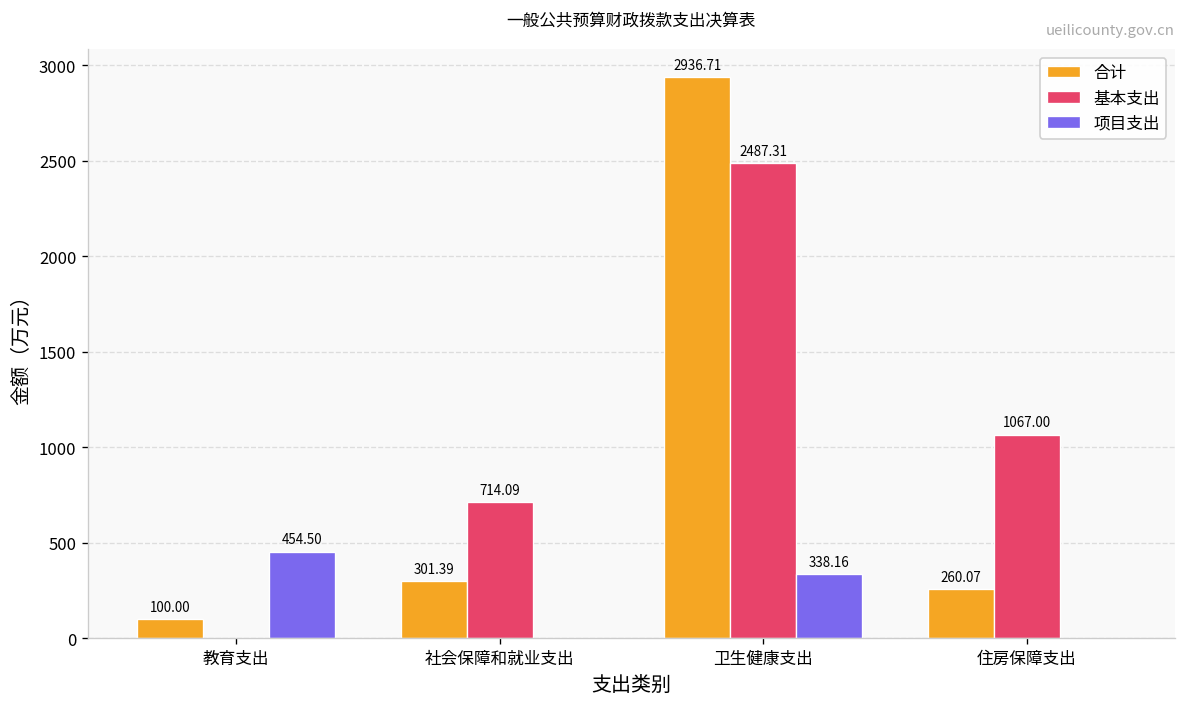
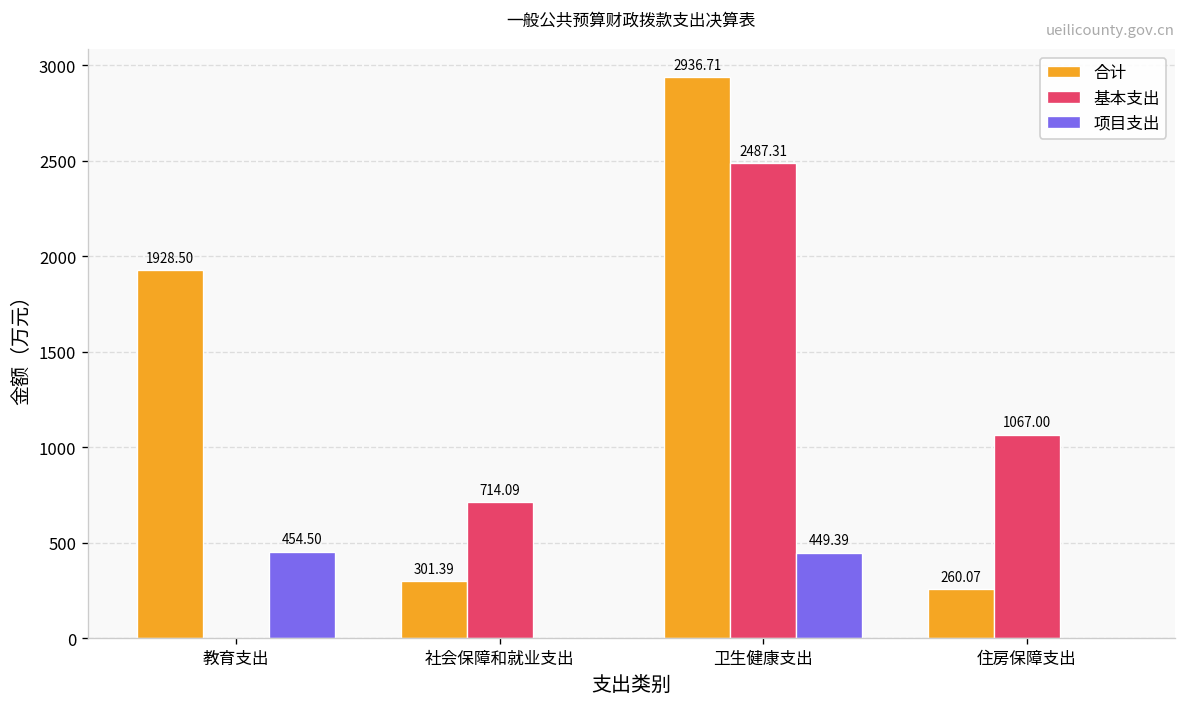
合计, 教育支出: 100.00 -> 1928.50
项目支出, 卫生健康支出: 338.16 -> 449.39
